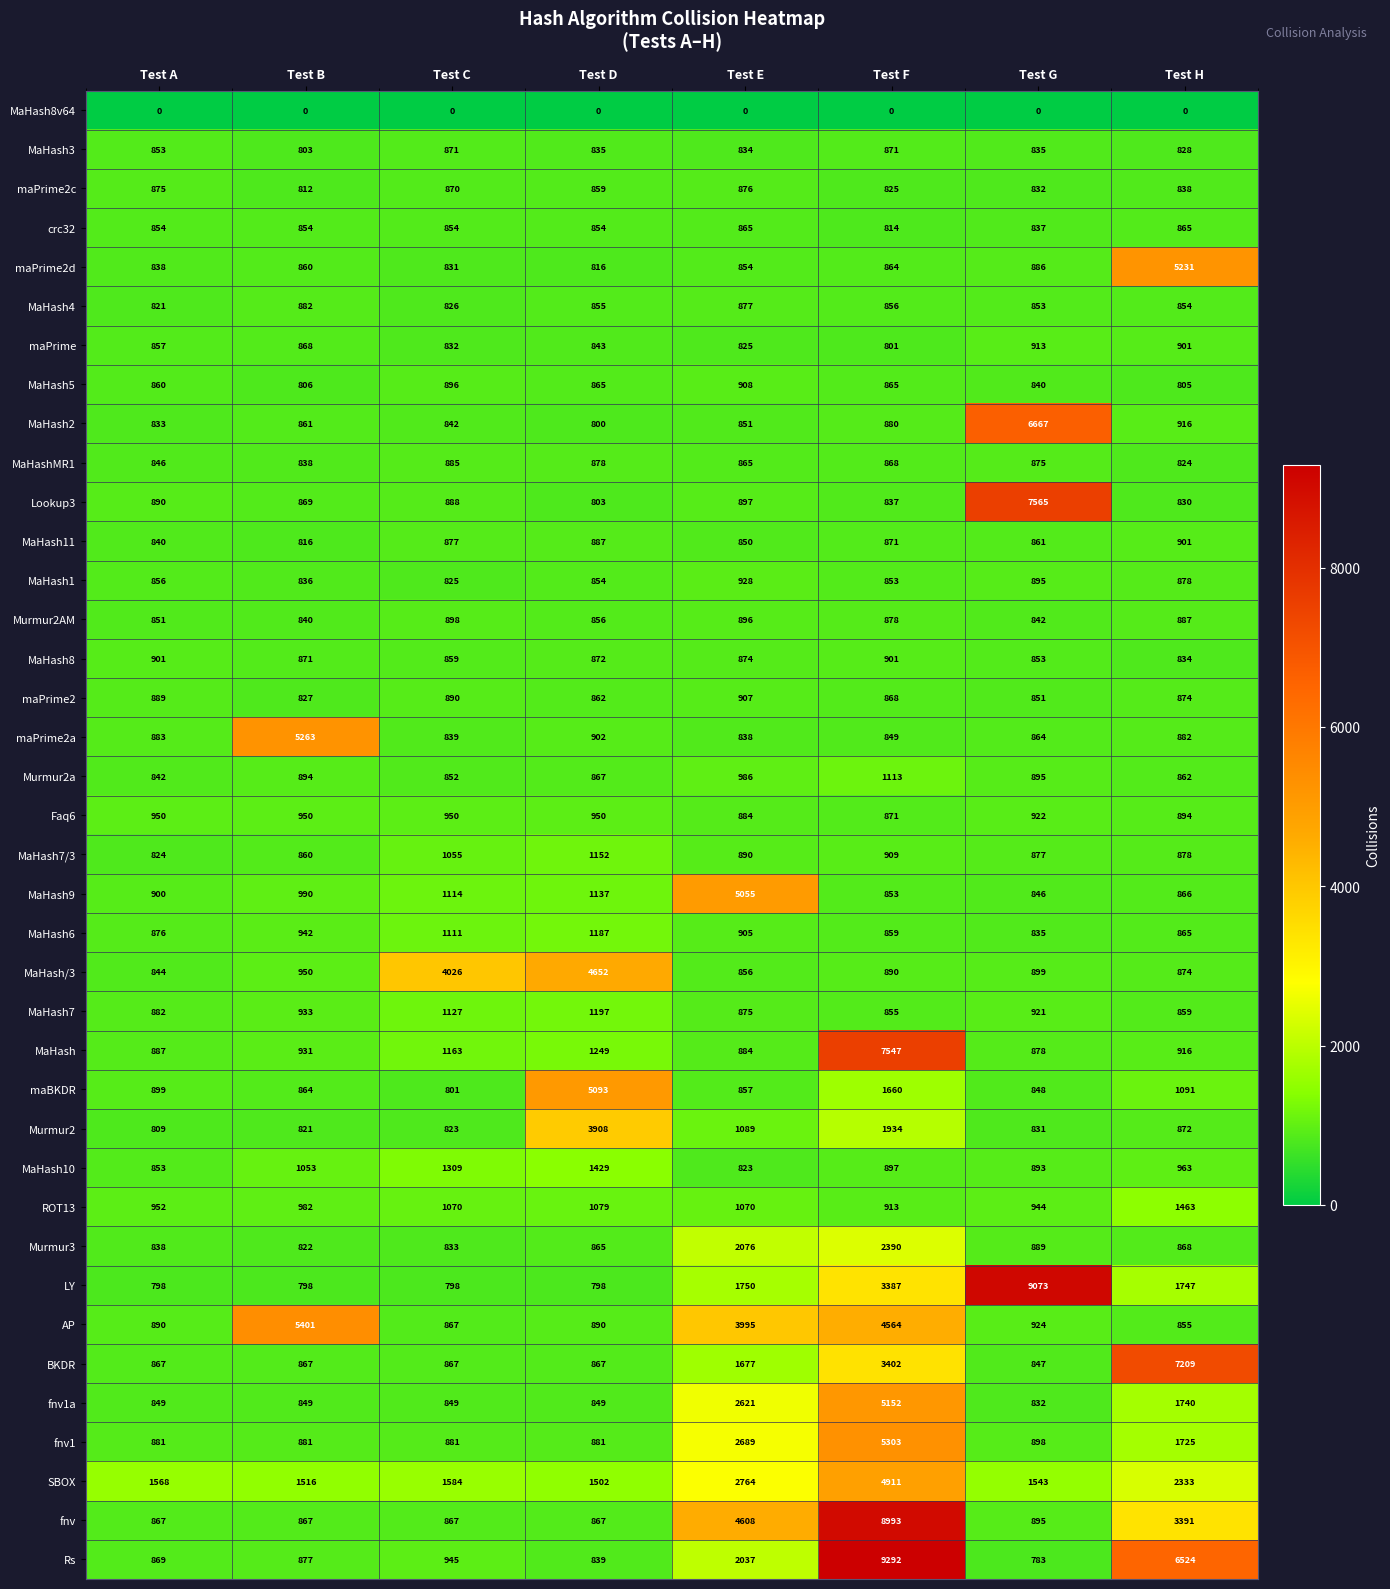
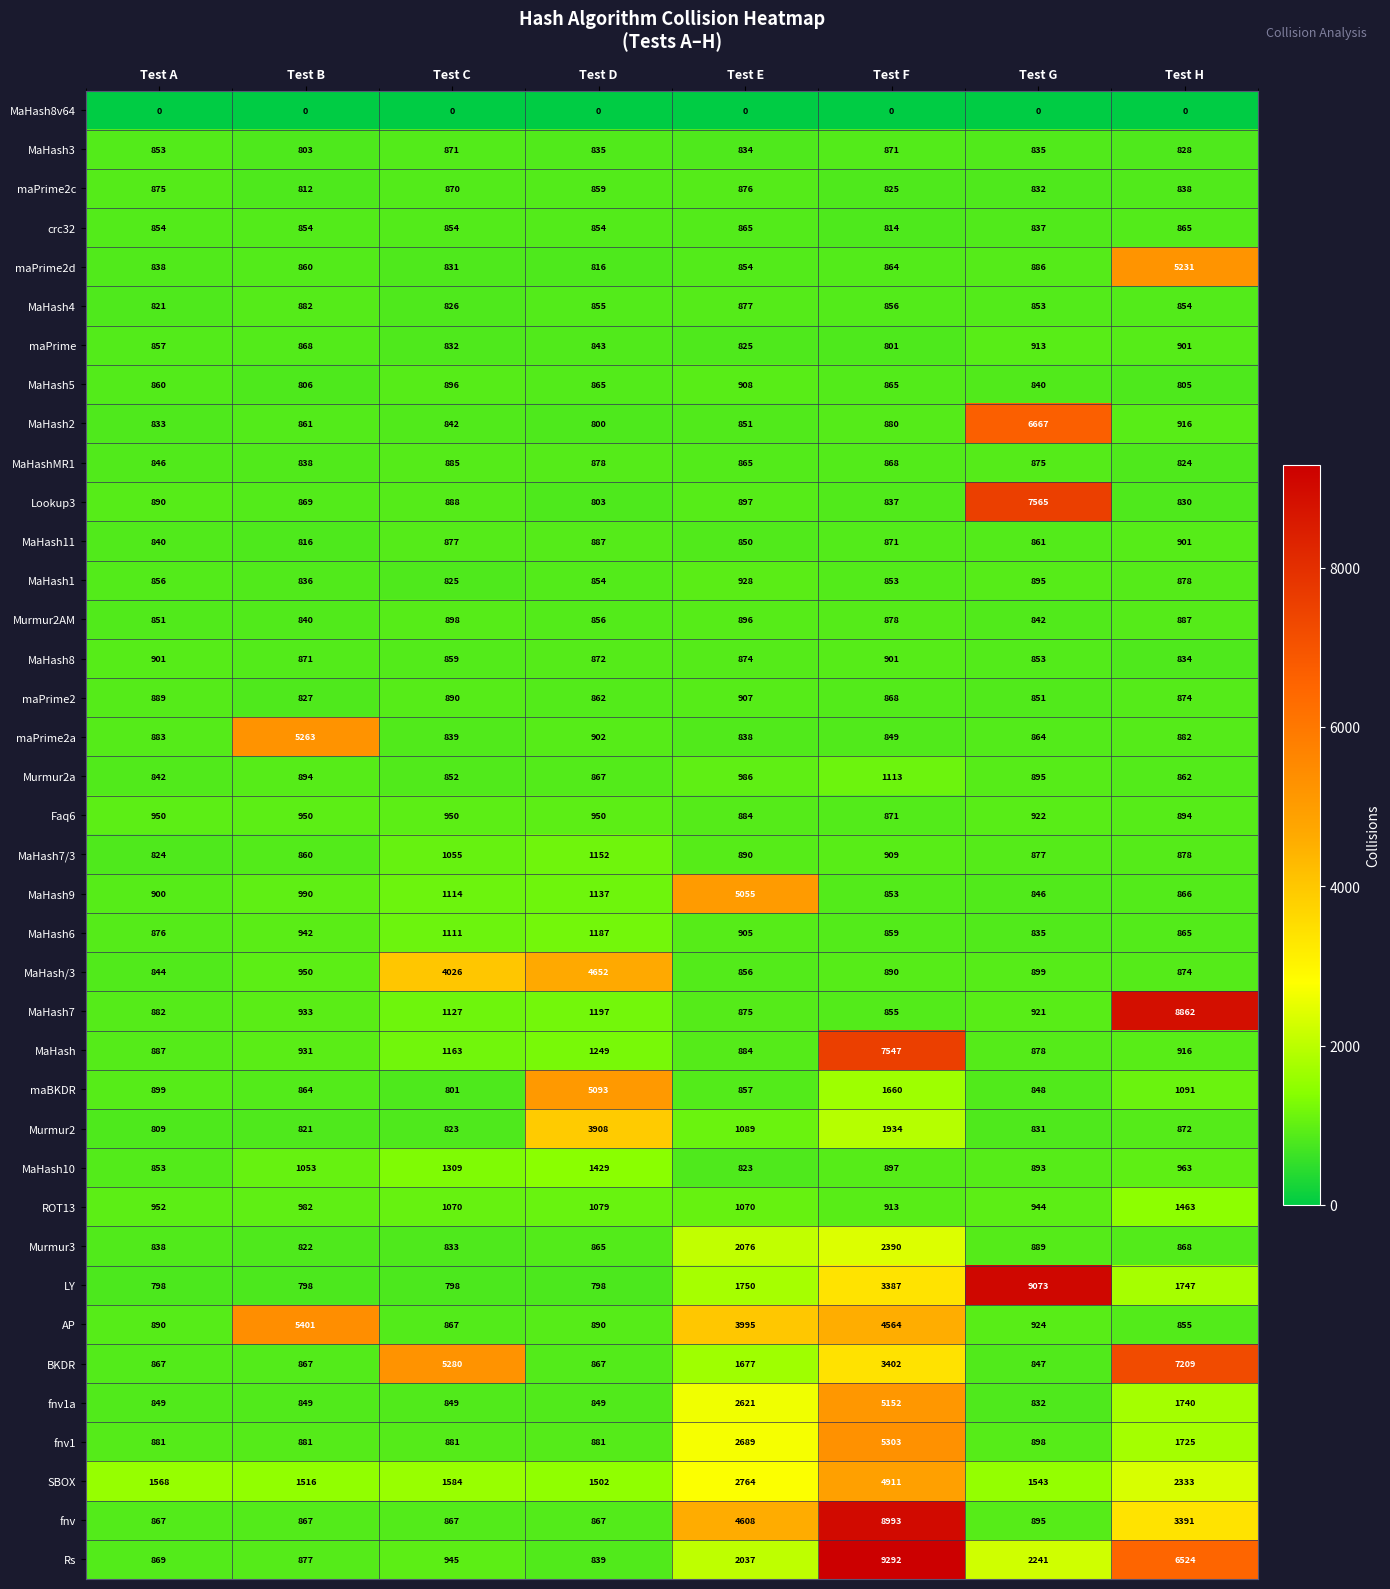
MaHash7, Test H: 859 -> 8862
BKDR, Test C: 867 -> 5280
Rs, Test G: 783 -> 2241
